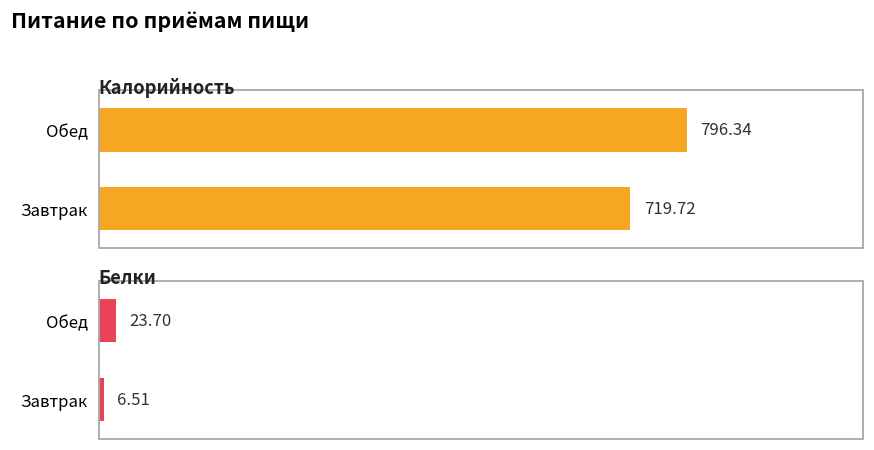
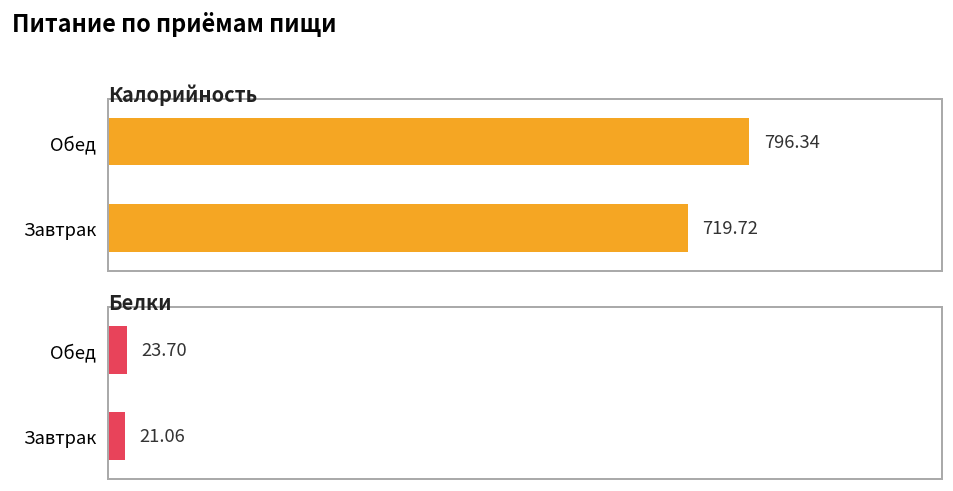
Белки, Завтрак: 6.51 -> 21.06
